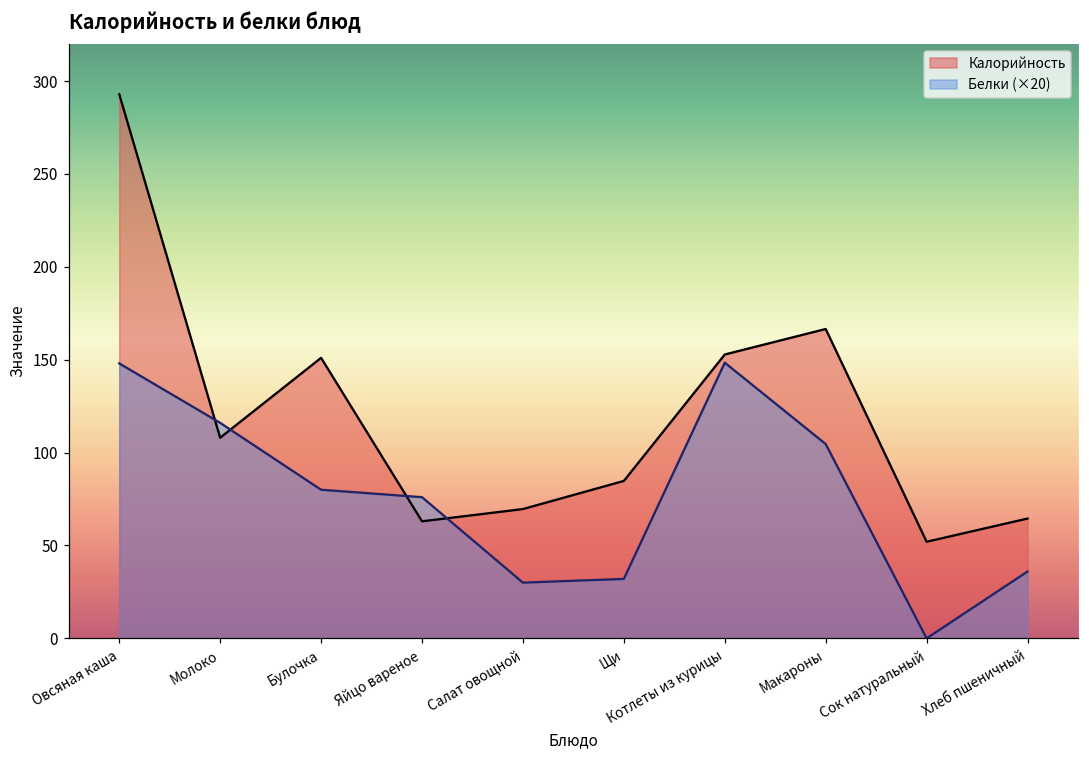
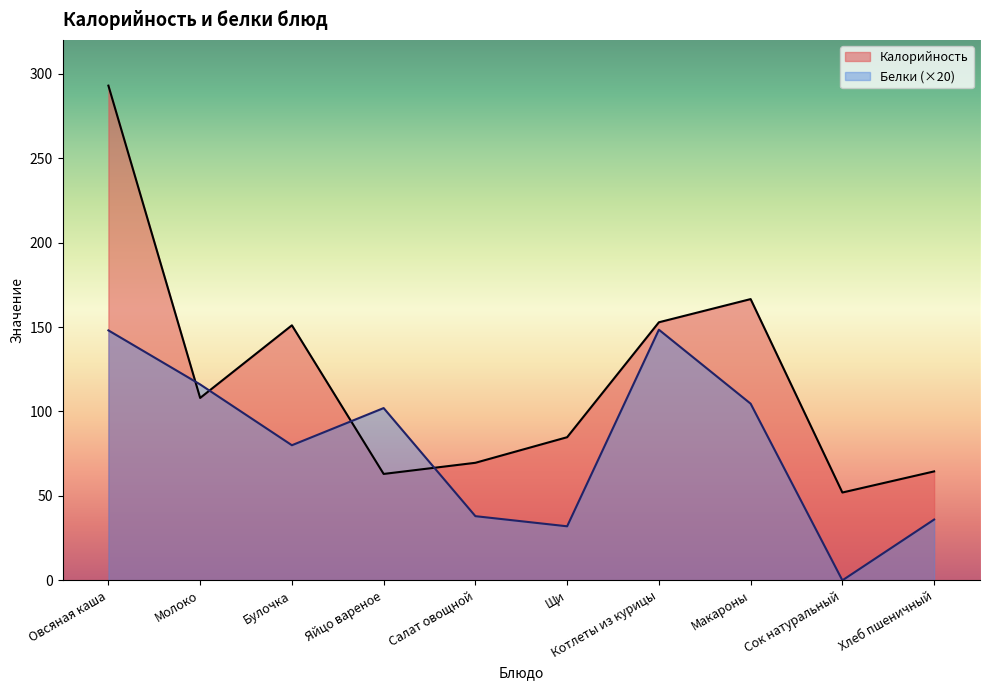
Белки (×20), Яйцо вареное: 76 -> 102
Белки (×20), Салат овощной: 30 -> 38
